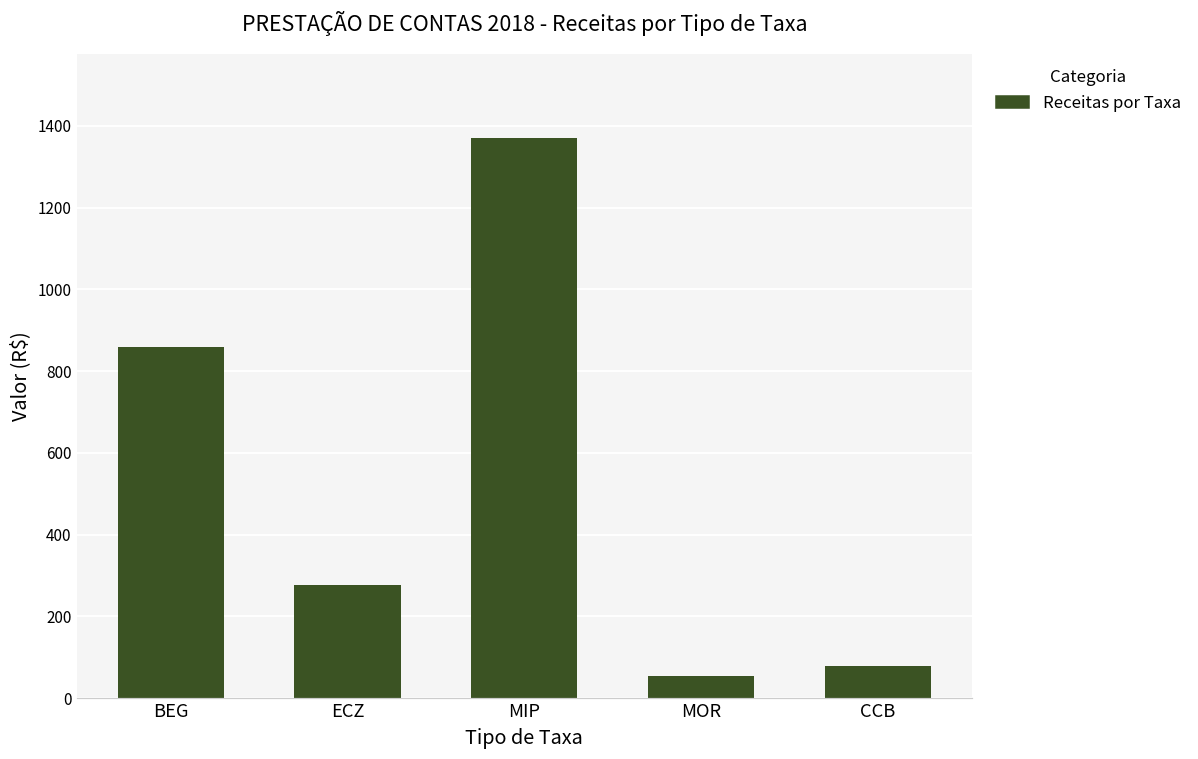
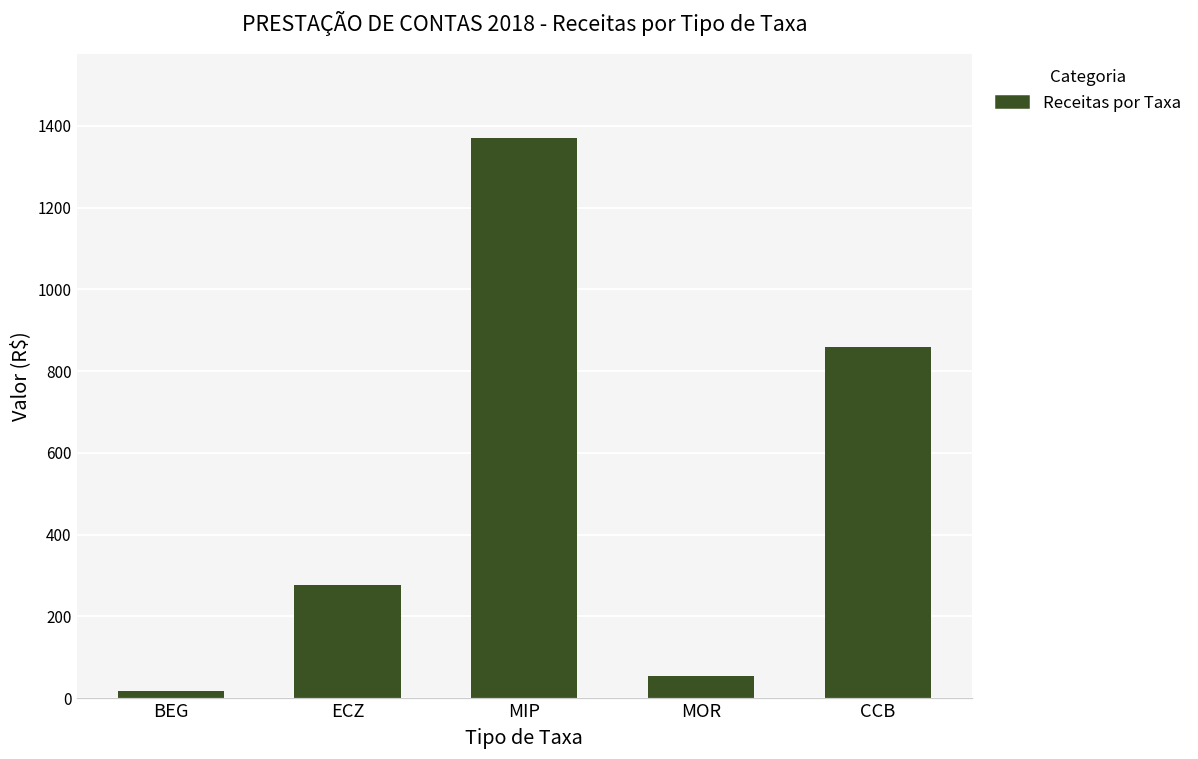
BEG: 860 -> 20
CCB: 80 -> 860
